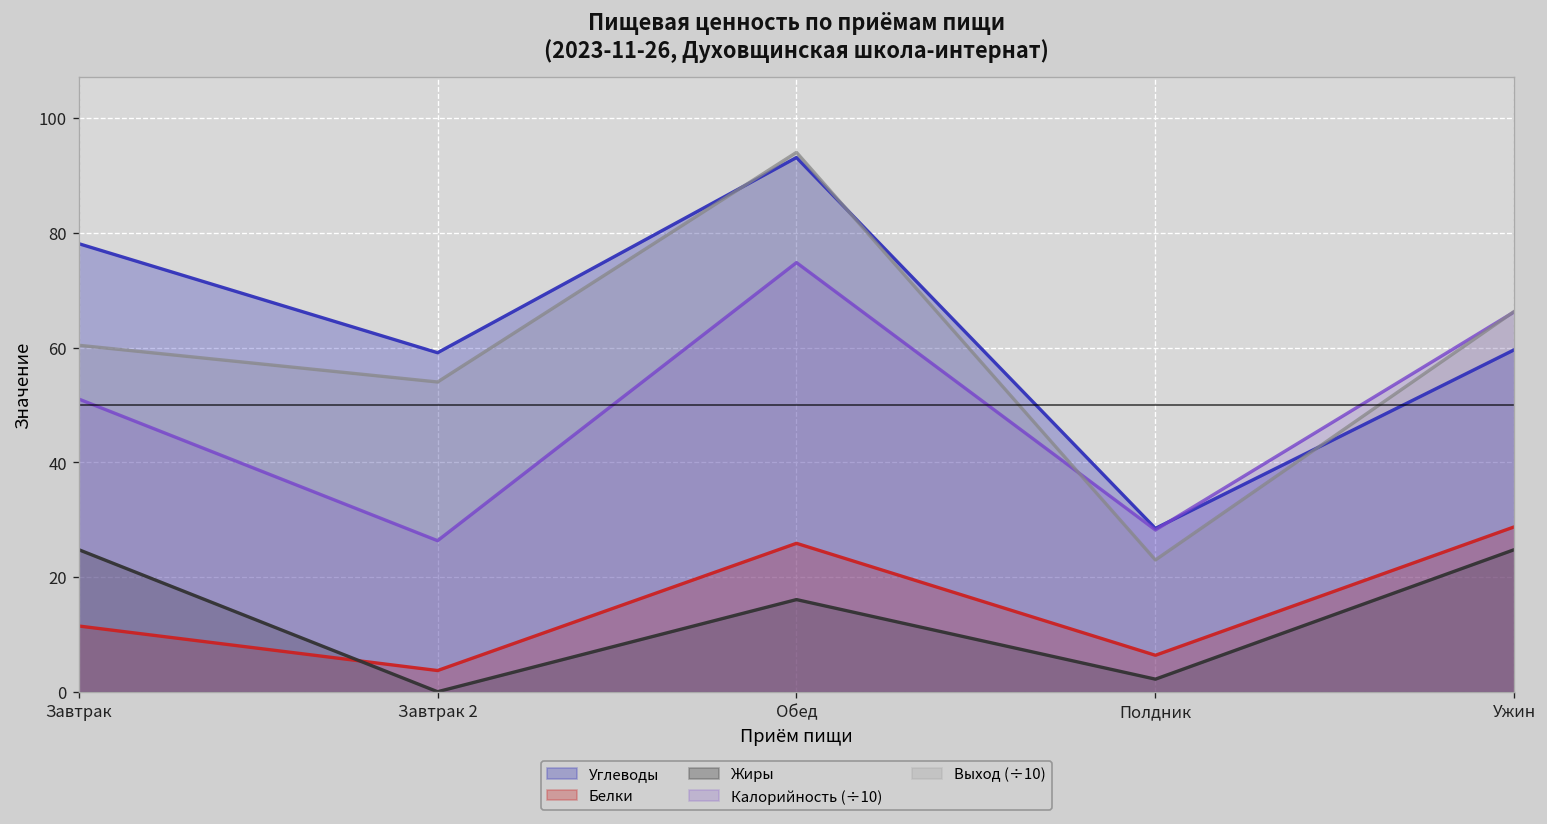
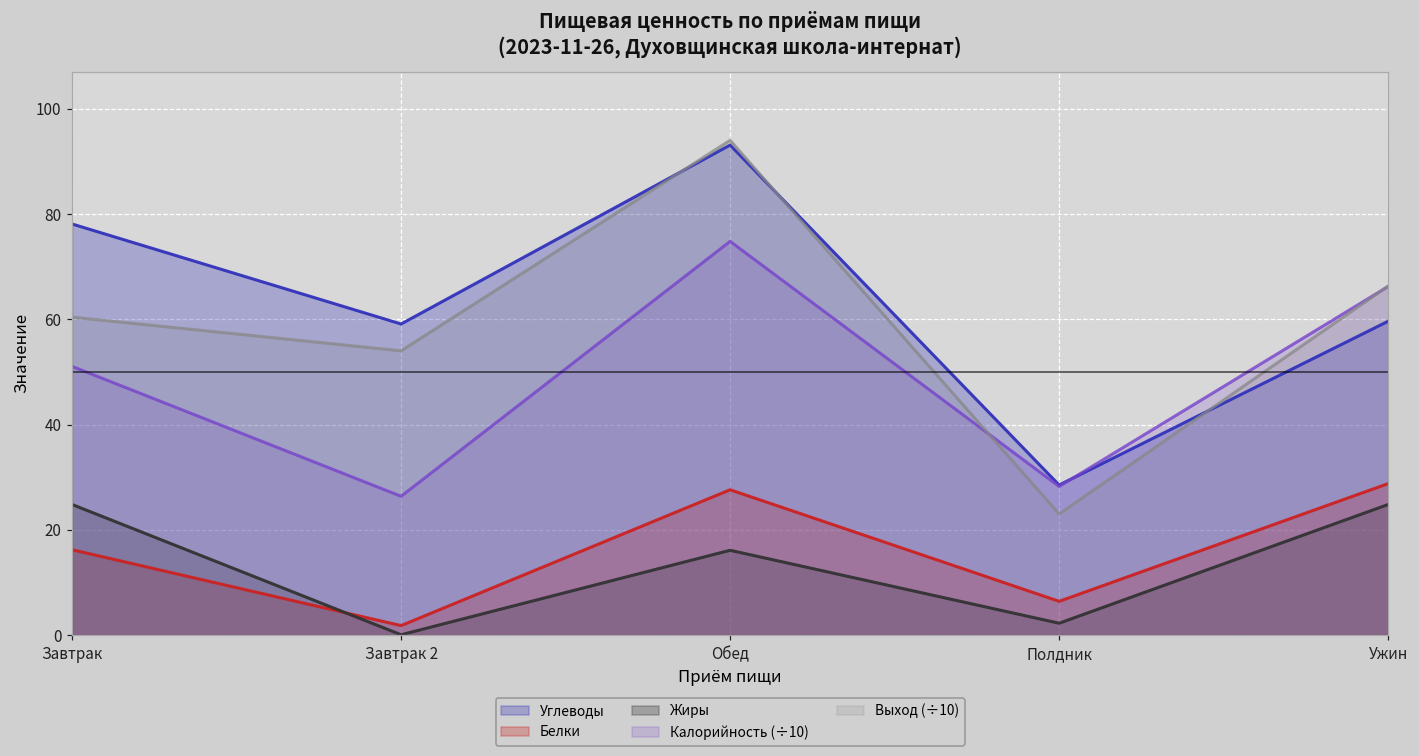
Белки, Завтрак: 12 -> 16
Белки, Завтрак 2: 4 -> 2
Белки, Обед: 26 -> 28
